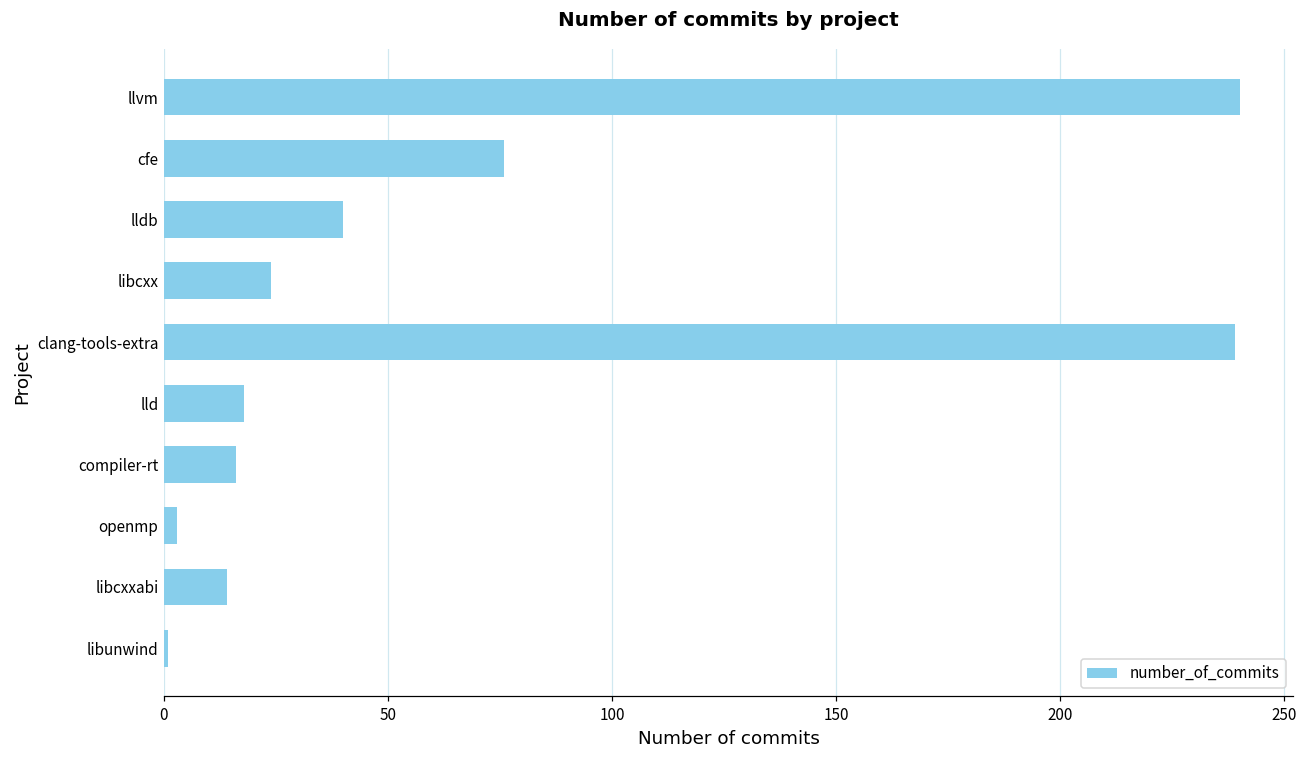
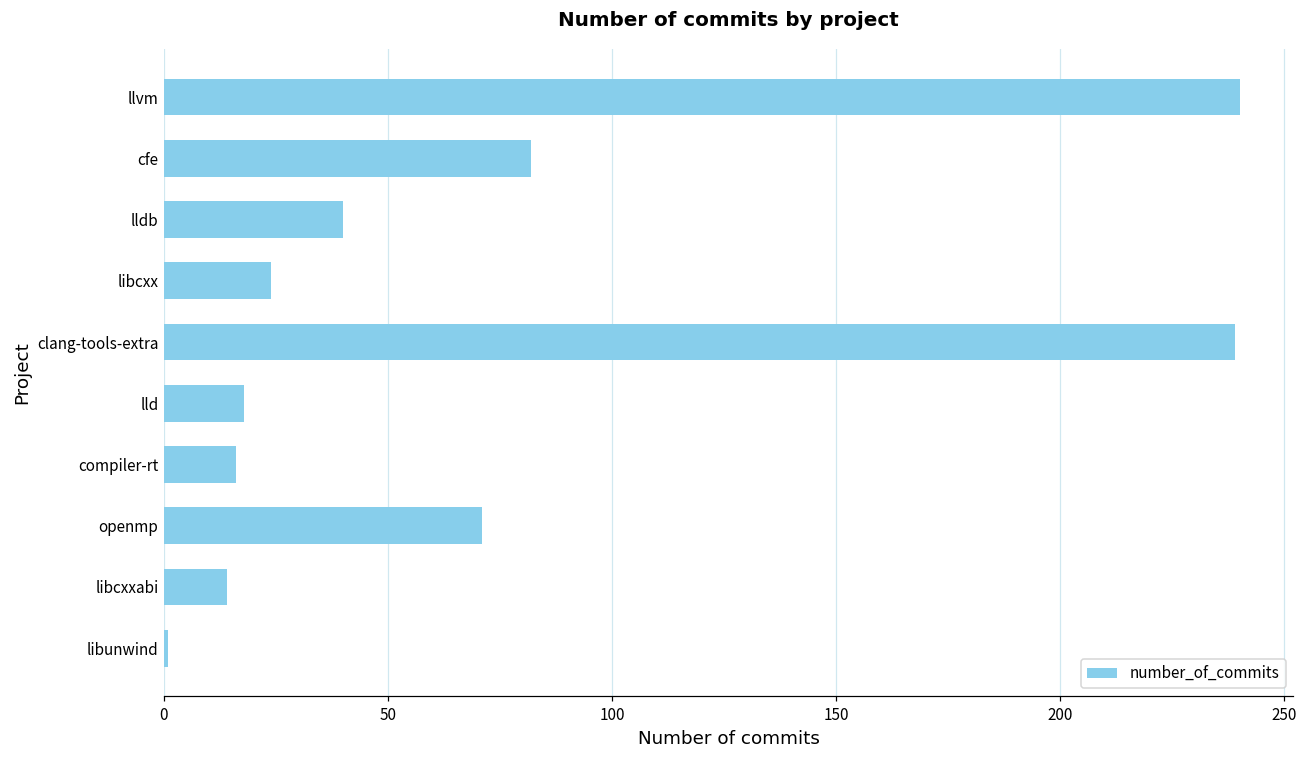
cfe: 76 -> 82
openmp: 3 -> 71
